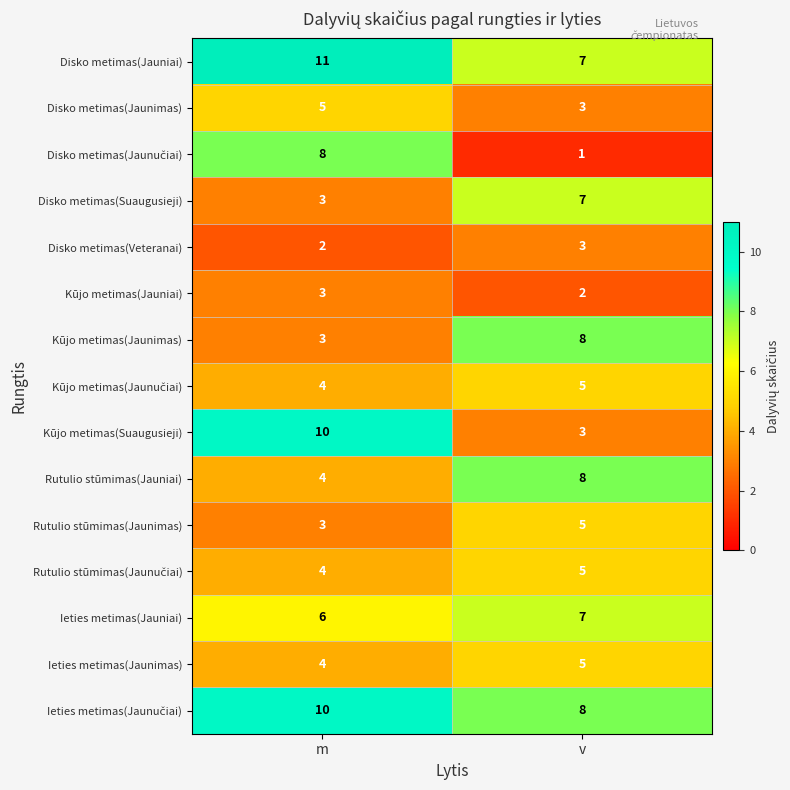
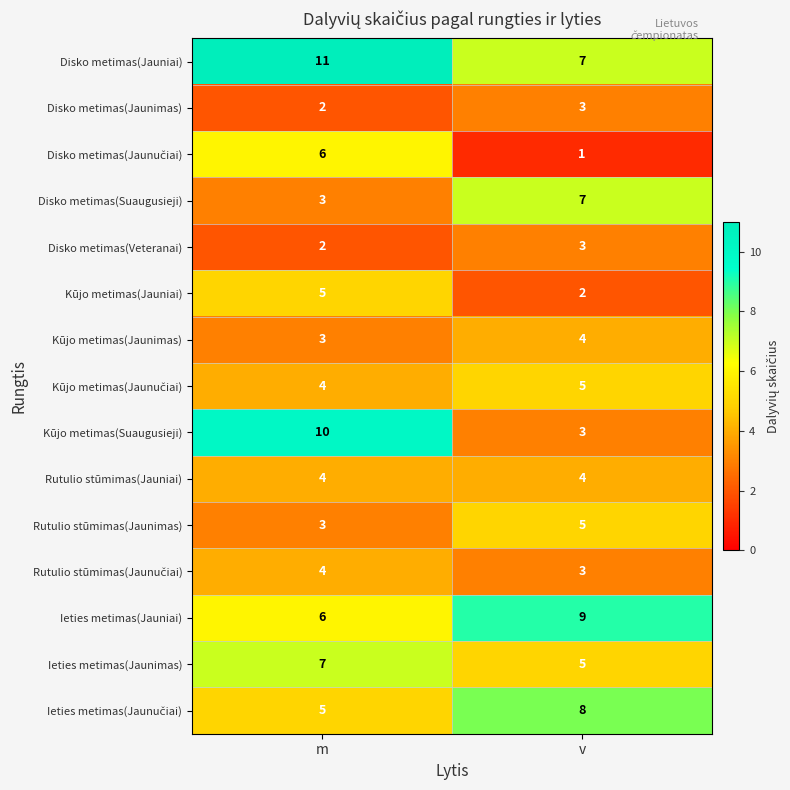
Disko metimas(Jaunimas), m: 5 -> 2
Disko metimas(Jaunučiai), m: 8 -> 6
Kūjo metimas(Jauniai), m: 3 -> 5
Kūjo metimas(Jaunimas), v: 8 -> 4
Rutulio stūmimas(Jauniai), v: 8 -> 4
Rutulio stūmimas(Jaunučiai), v: 5 -> 3
Ieties metimas(Jauniai), v: 7 -> 9
Ieties metimas(Jaunimas), m: 4 -> 7
Ieties metimas(Jaunučiai), m: 10 -> 5
